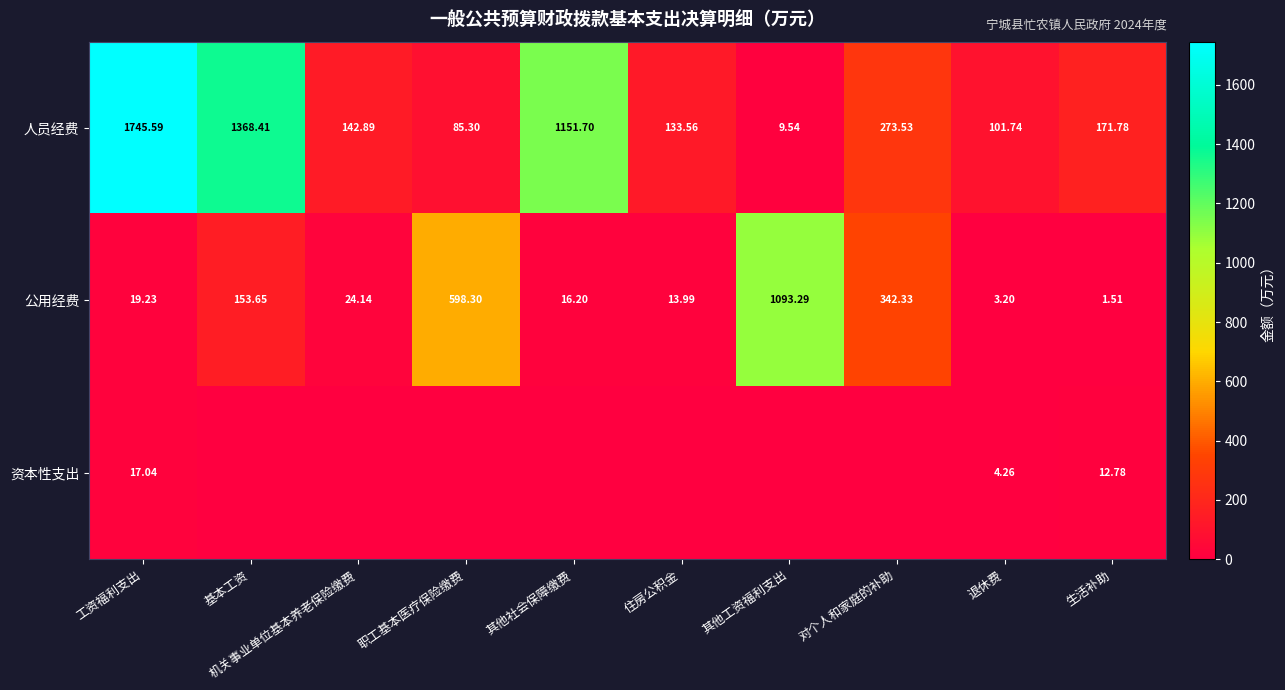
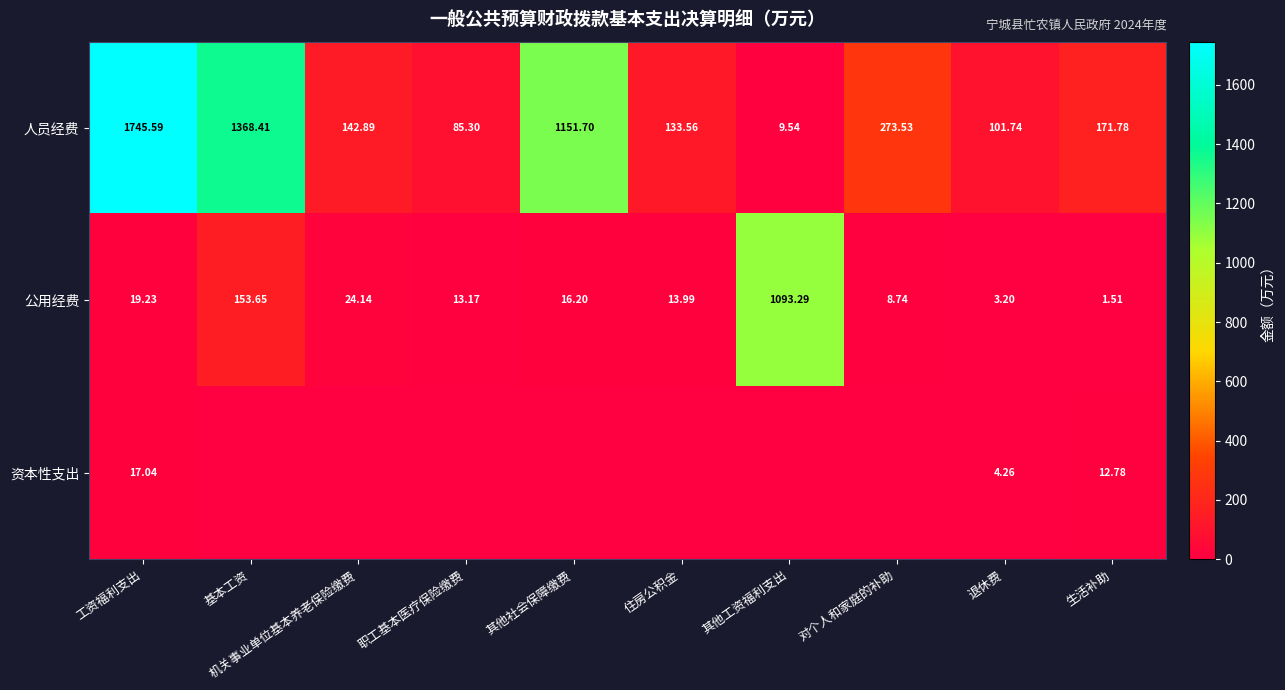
公用经费, 职工基本医疗保险缴费: 598.30 -> 13.17
公用经费, 对个人和家庭的补助: 342.33 -> 8.74
